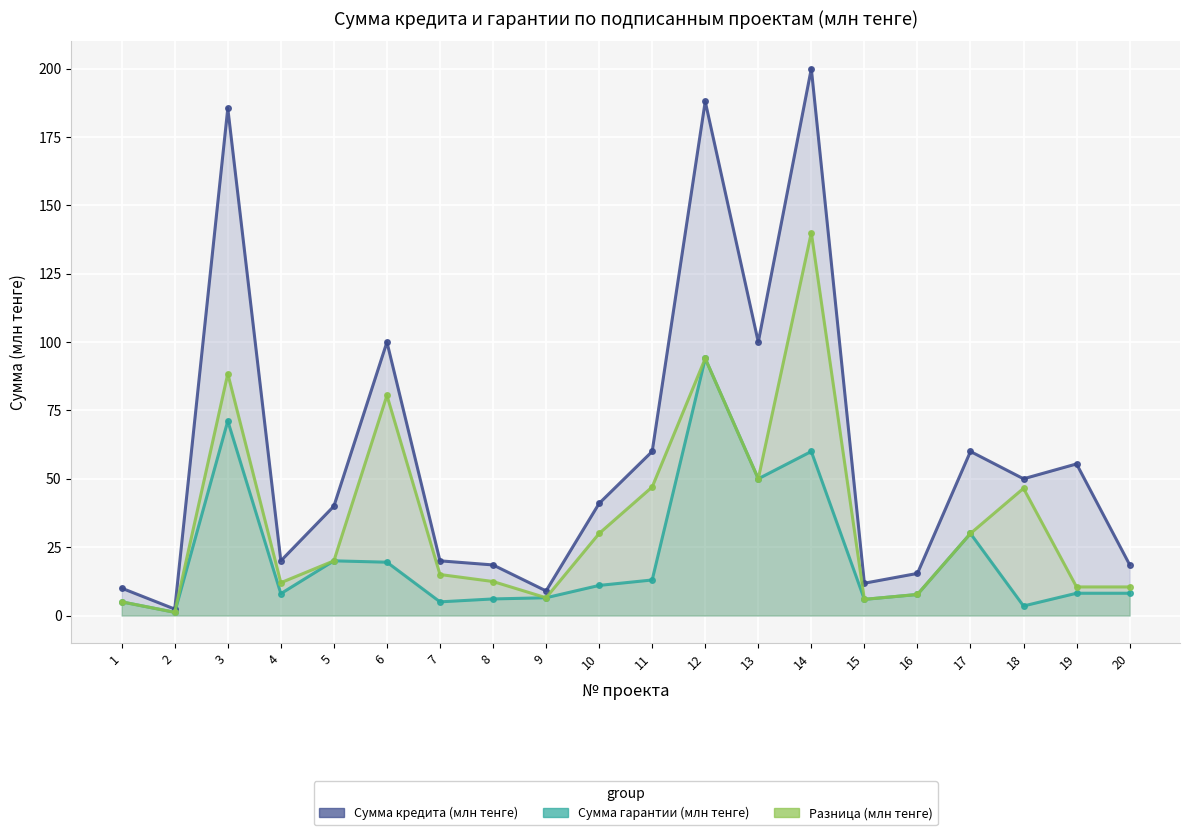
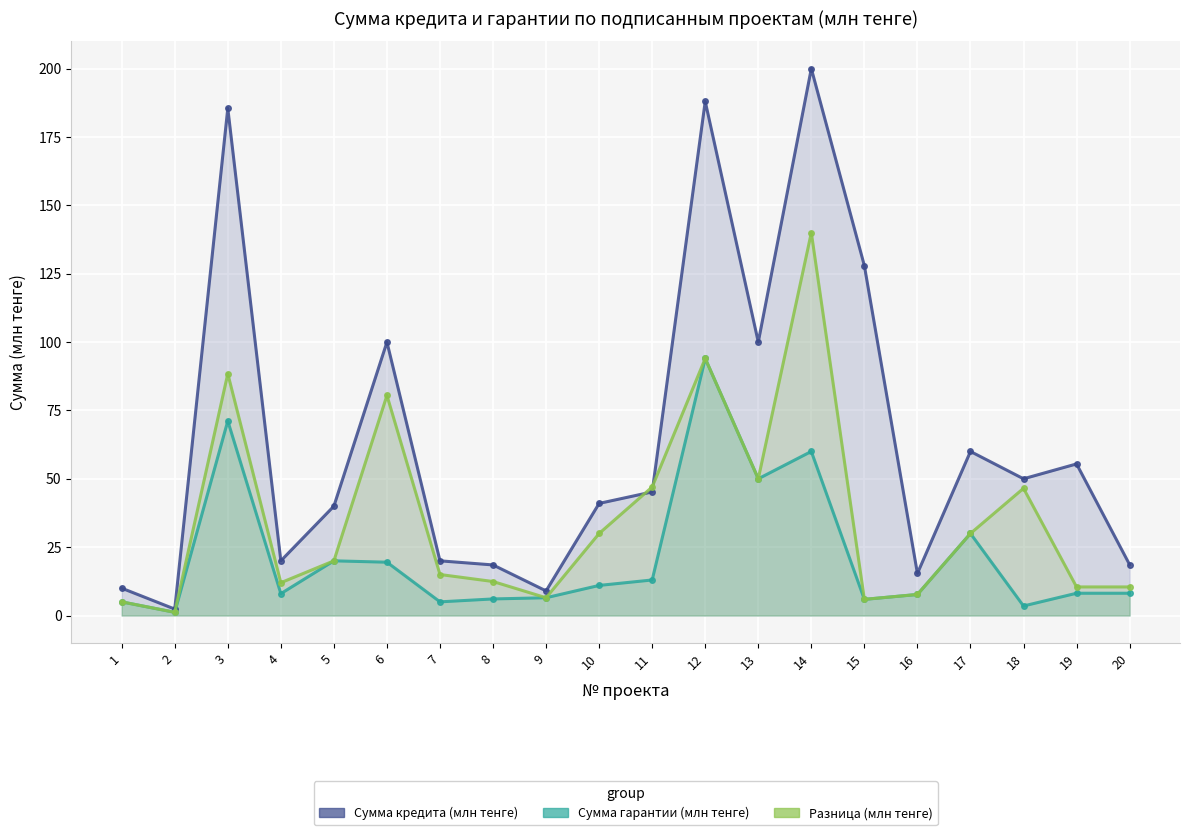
Сумма кредита (млн тенге), 11: 60 -> 45
Сумма кредита (млн тенге), 15: 12 -> 128
